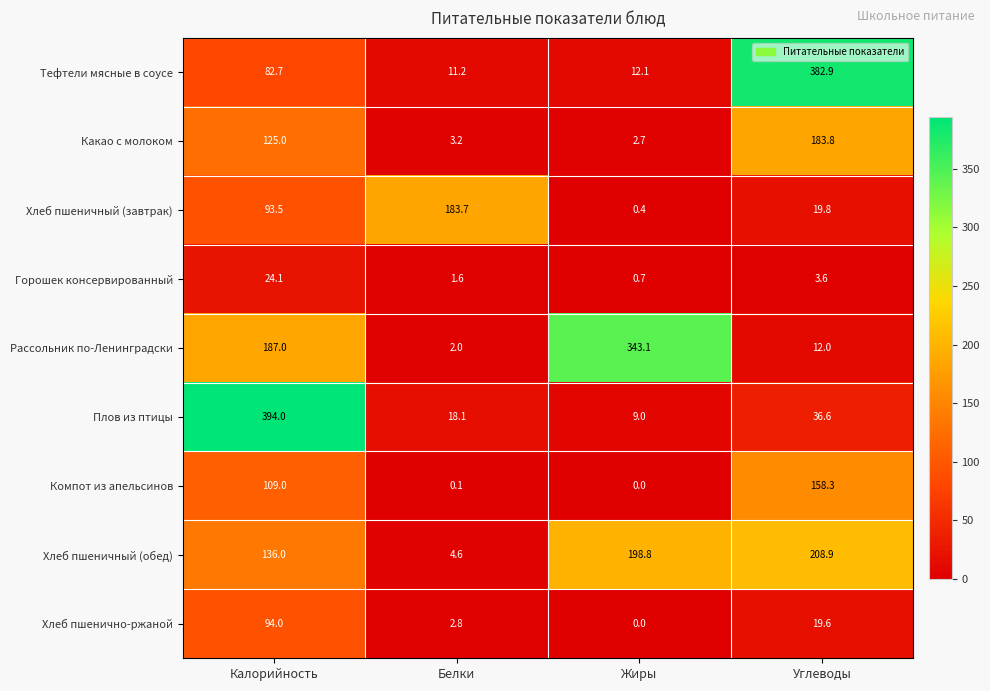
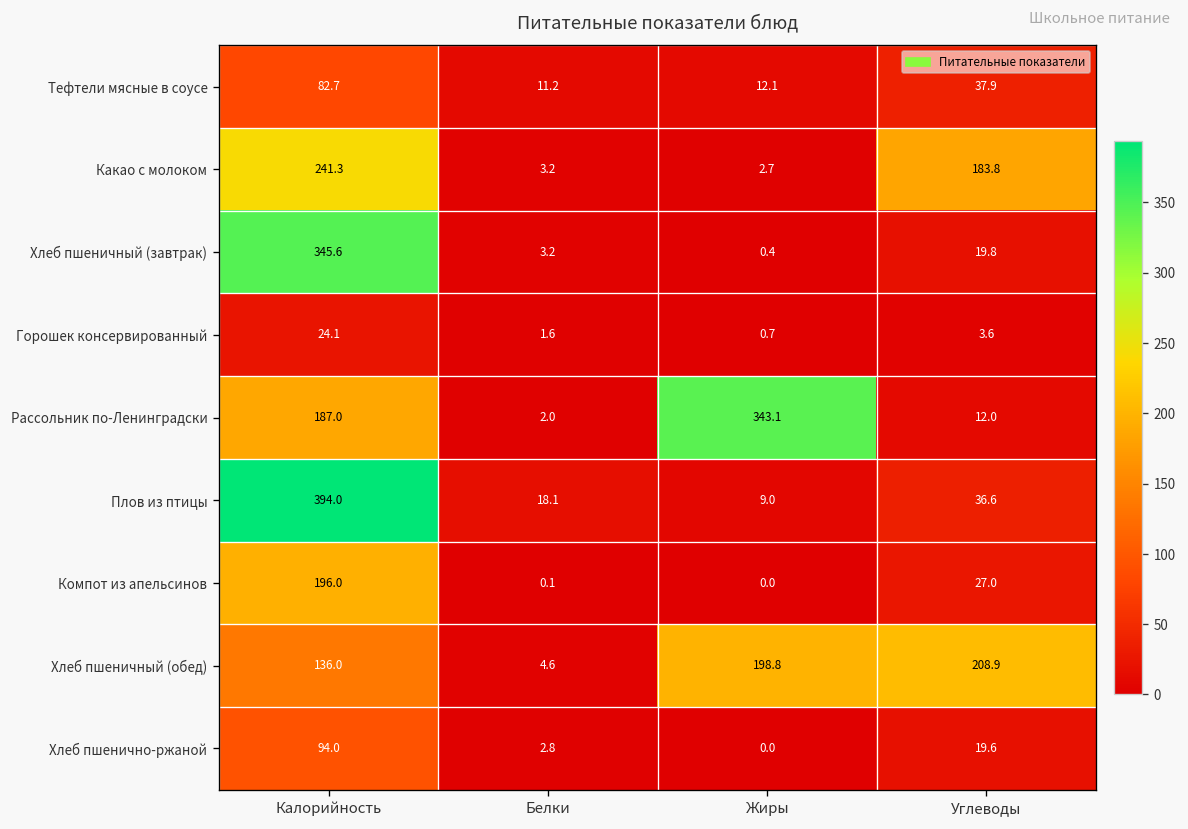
Тефтели мясные в соусе, Углеводы: 382.9 -> 37.9
Какао с молоком, Калорийность: 125.0 -> 241.3
Хлеб пшеничный (завтрак), Калорийность: 93.5 -> 345.6
Хлеб пшеничный (завтрак), Белки: 183.7 -> 3.2
Компот из апельсинов, Калорийность: 109.0 -> 196.0
Компот из апельсинов, Углеводы: 158.3 -> 27.0
